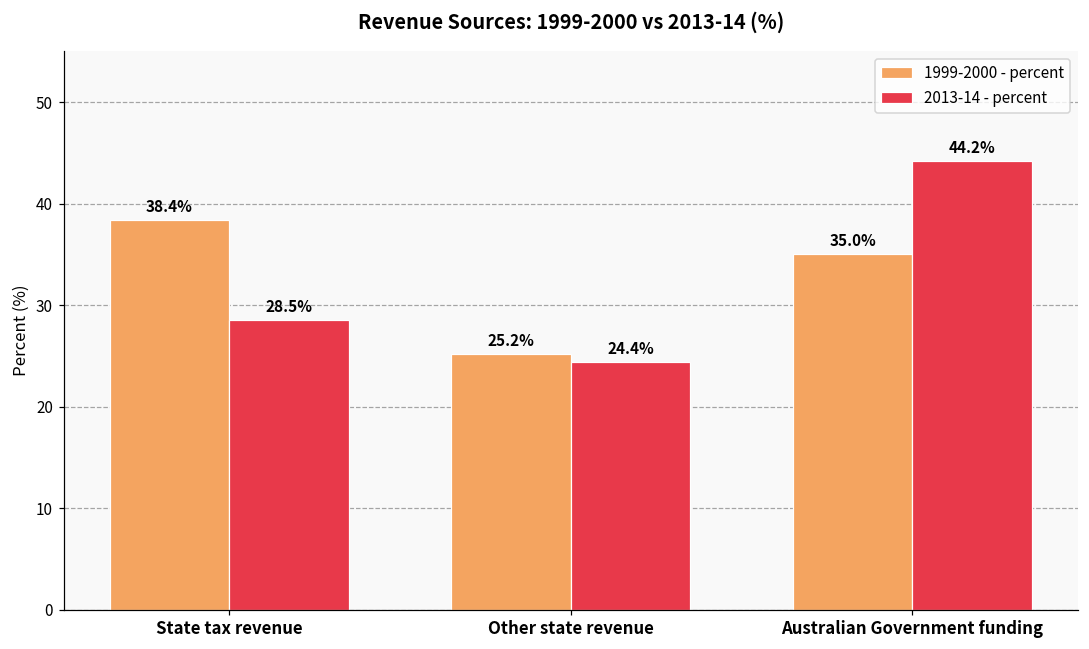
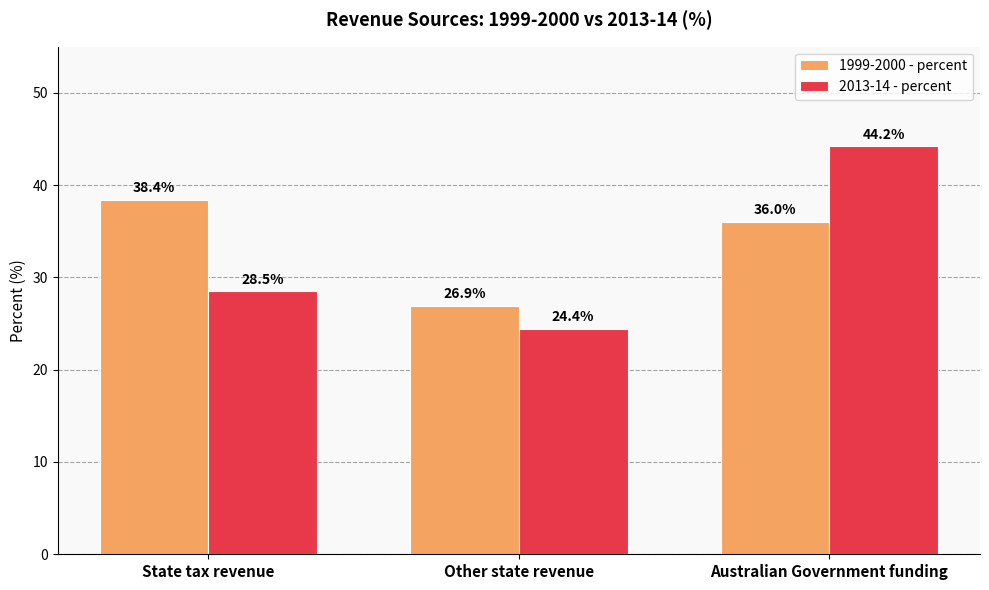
1999-2000 - percent, Other state revenue: 25.2% -> 26.9%
1999-2000 - percent, Australian Government funding: 35.0% -> 36.0%
